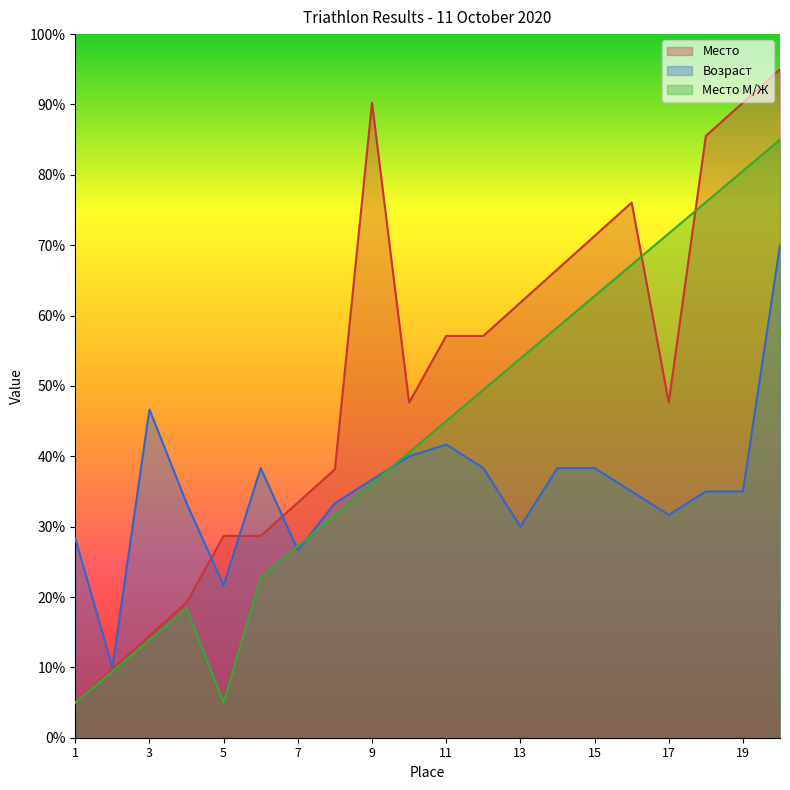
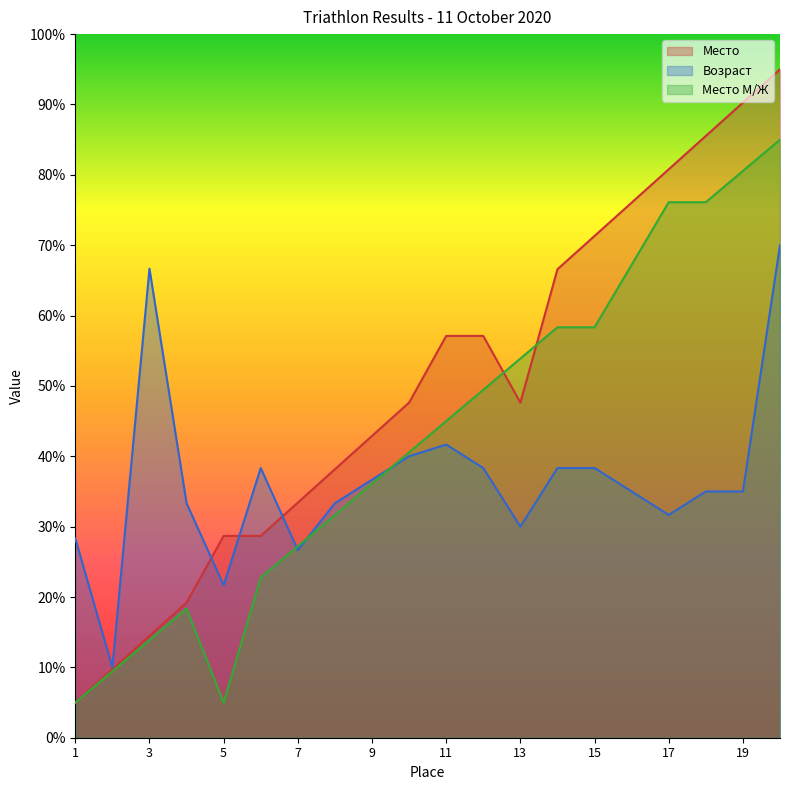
Возраст, 3: 47% -> 67%
Место, 9: 90% -> 43%
Место, 13: 62% -> 48%
Место М/Ж, 15: 63% -> 58%
Место, 17: 48% -> 81%
Место М/Ж, 17: 72% -> 76%
